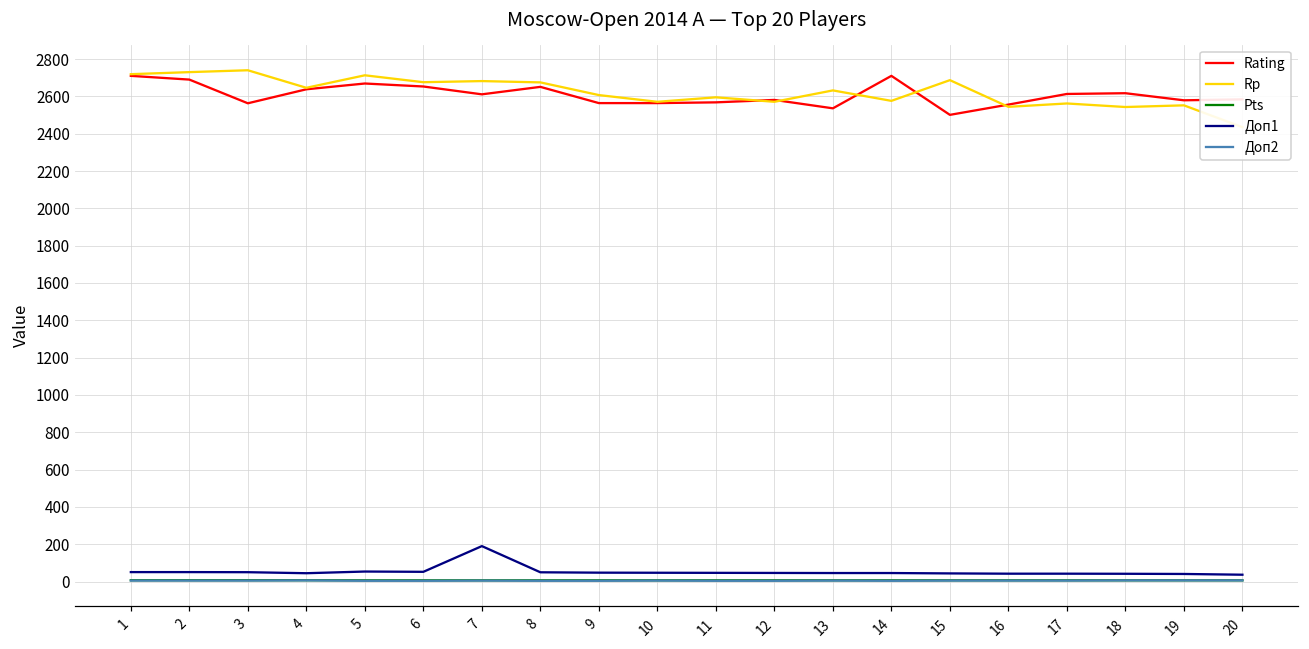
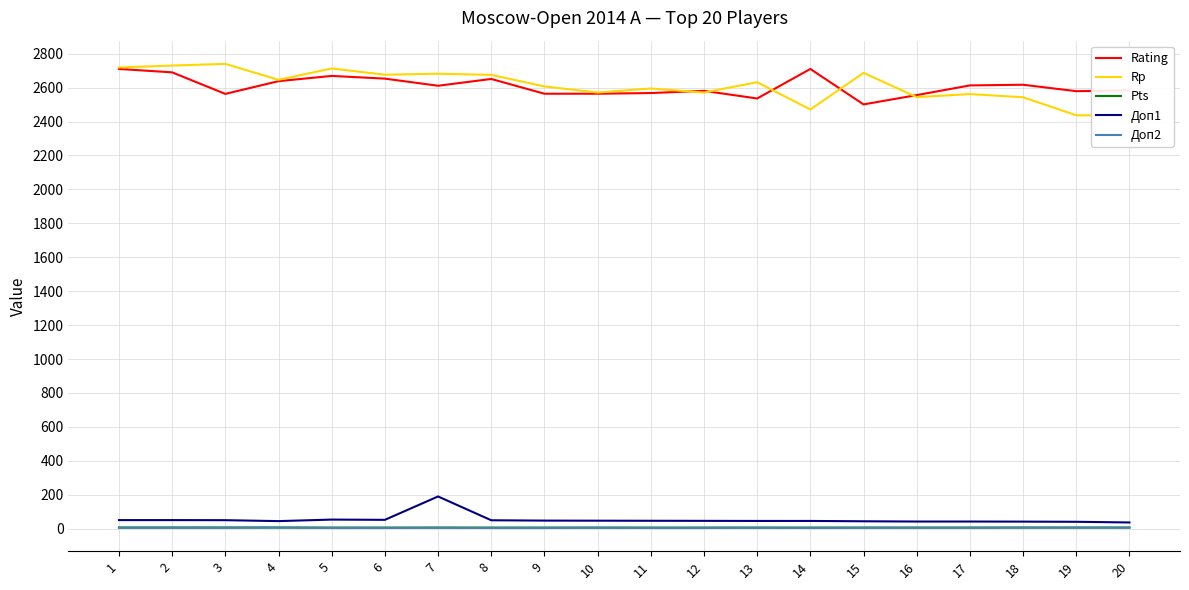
Rp, 14: 2580 -> 2470
Rp, 19: 2550 -> 2440
